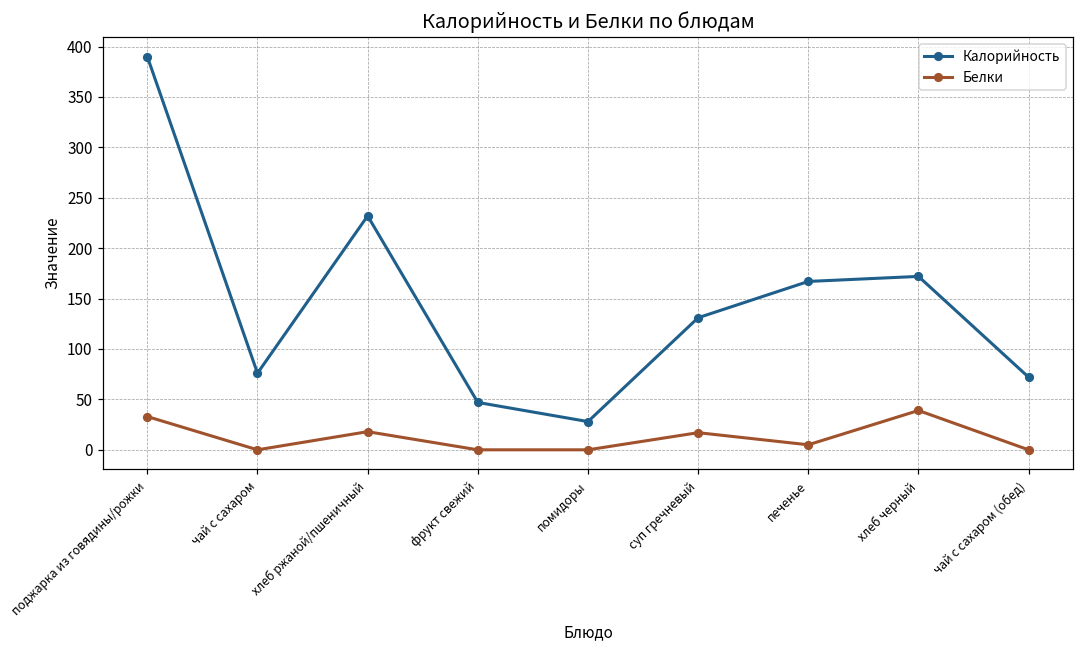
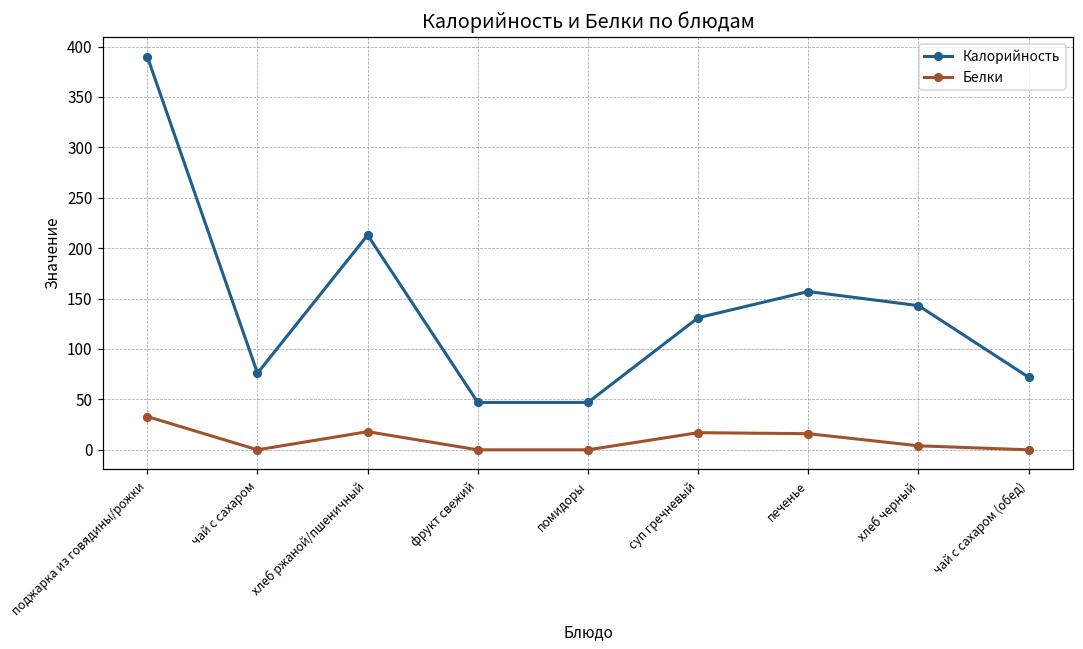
Калорийность, хлеб ржаной/пшеничный: 230 -> 210
Калорийность, помидоры: 30 -> 50
Калорийность, печенье: 170 -> 160
Белки, печенье: 10 -> 20
Калорийность, хлеб черный: 170 -> 140
Белки, хлеб черный: 40 -> 0
